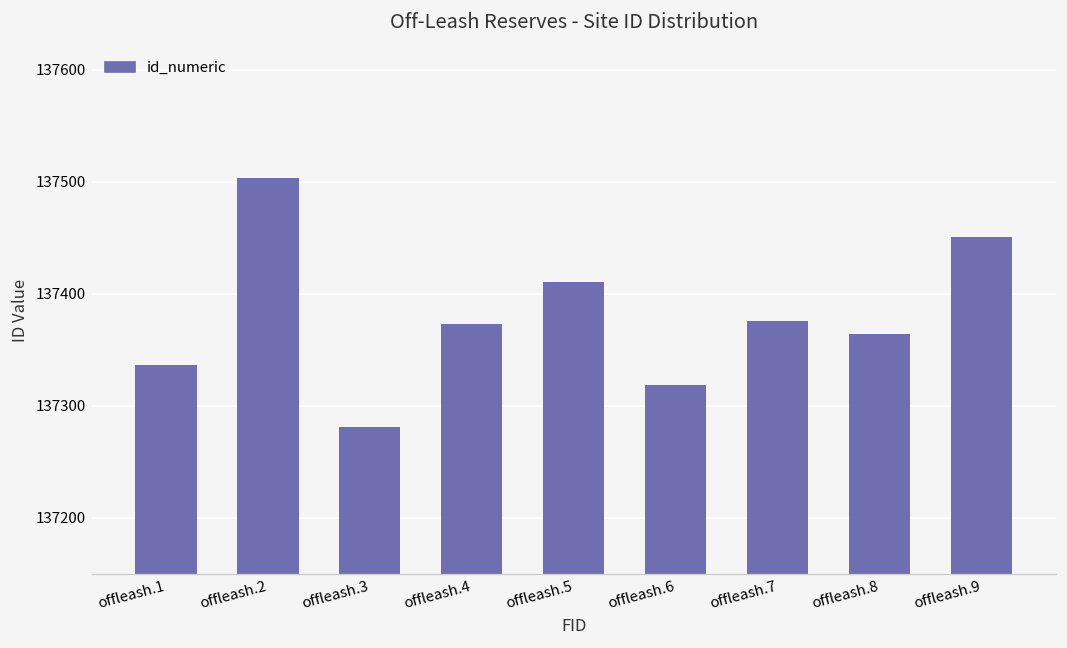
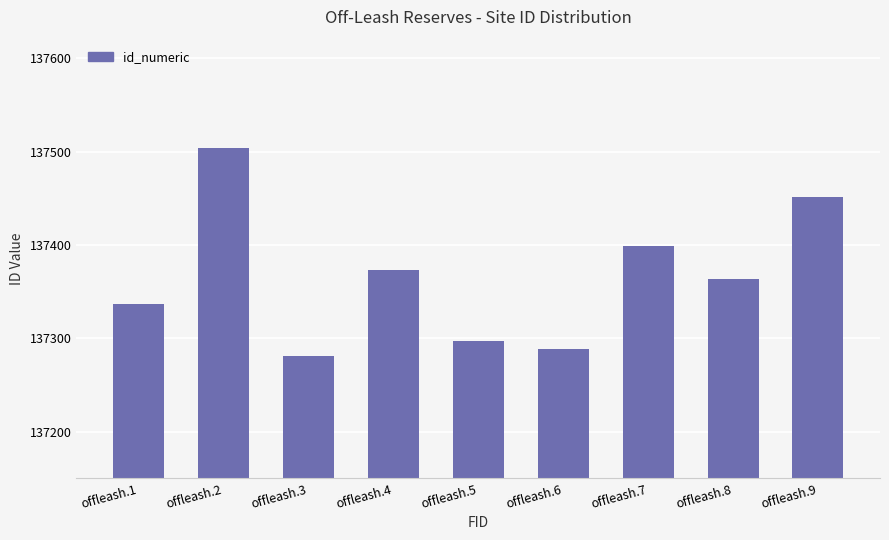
offleash.5: 137410 -> 137300
offleash.6: 137320 -> 137290
offleash.7: 137380 -> 137400
